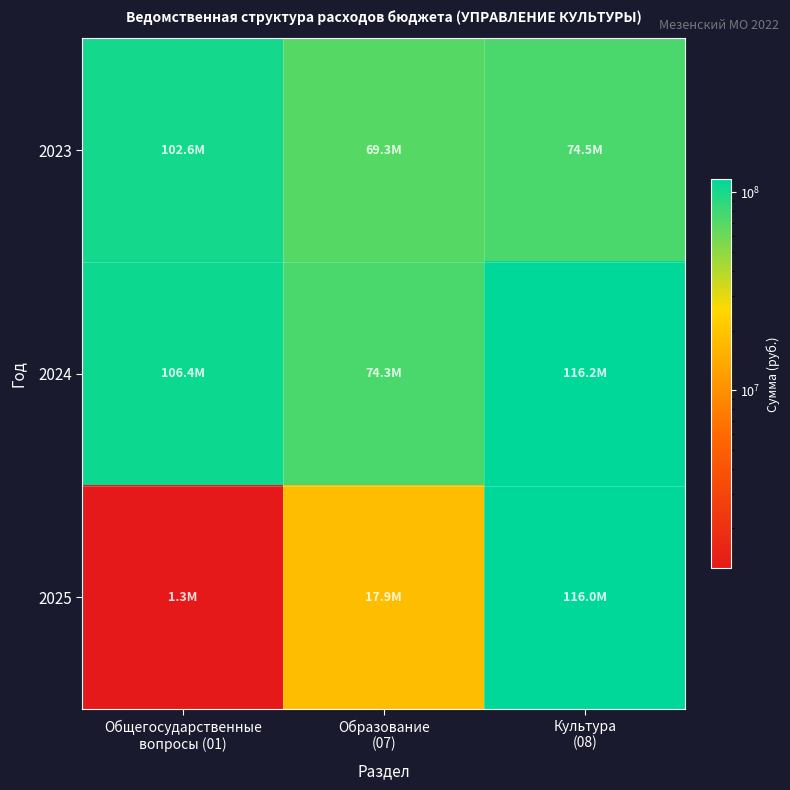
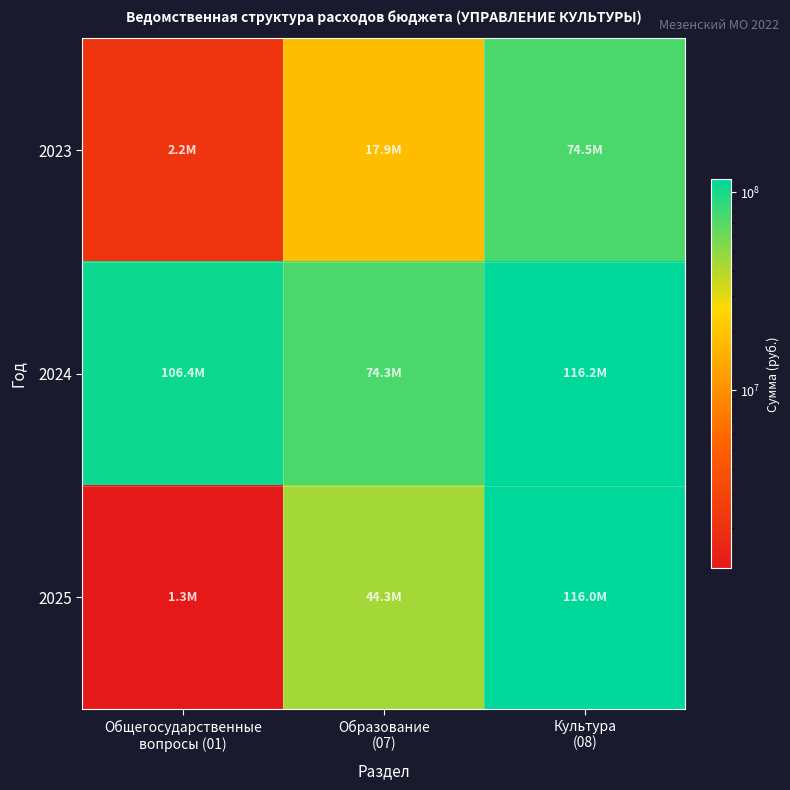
2023, Общегосударственные вопросы (01): 102.6M -> 2.2M
2023, Образование (07): 69.3M -> 17.9M
2025, Образование (07): 17.9M -> 44.3M
